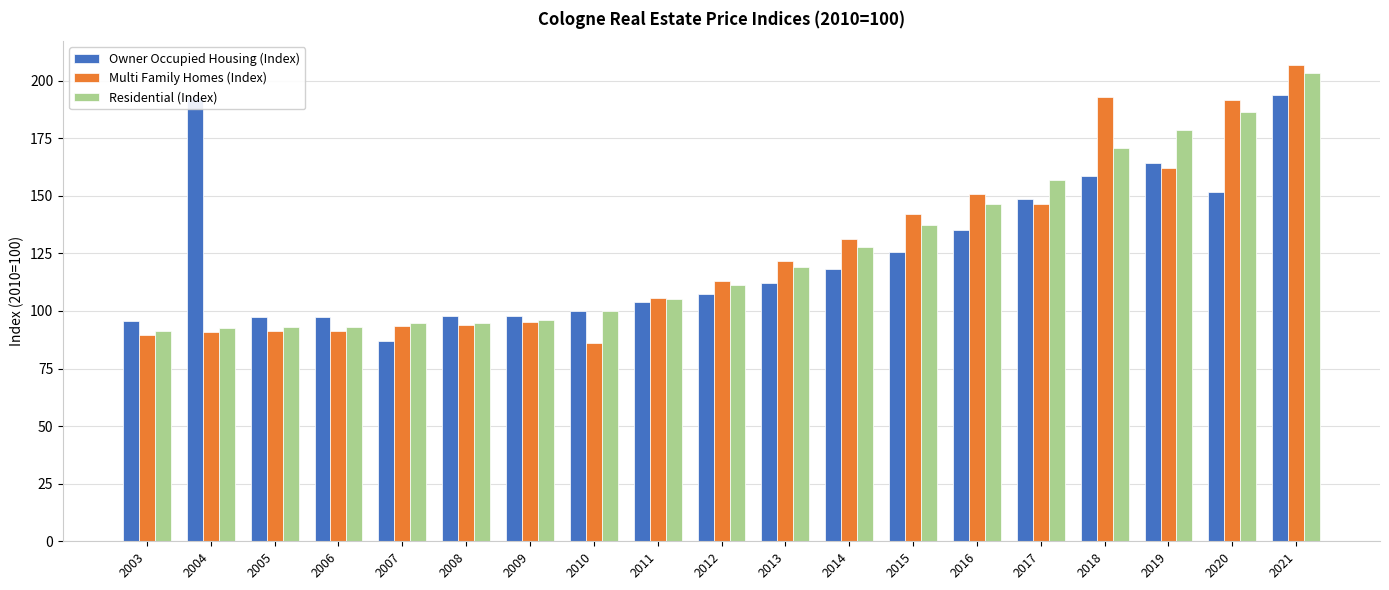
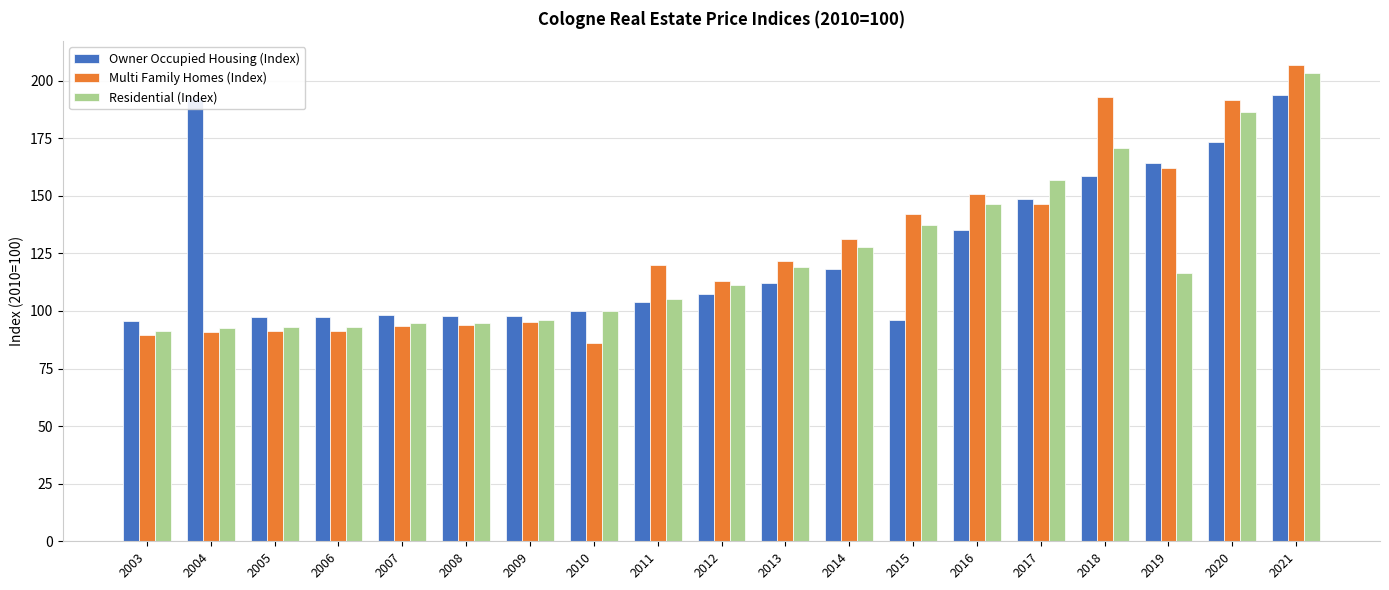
Owner Occupied Housing (Index), 2007: 87 -> 98
Multi Family Homes (Index), 2011: 106 -> 120
Owner Occupied Housing (Index), 2015: 125 -> 96
Residential (Index), 2019: 178 -> 117
Owner Occupied Housing (Index), 2020: 152 -> 173
